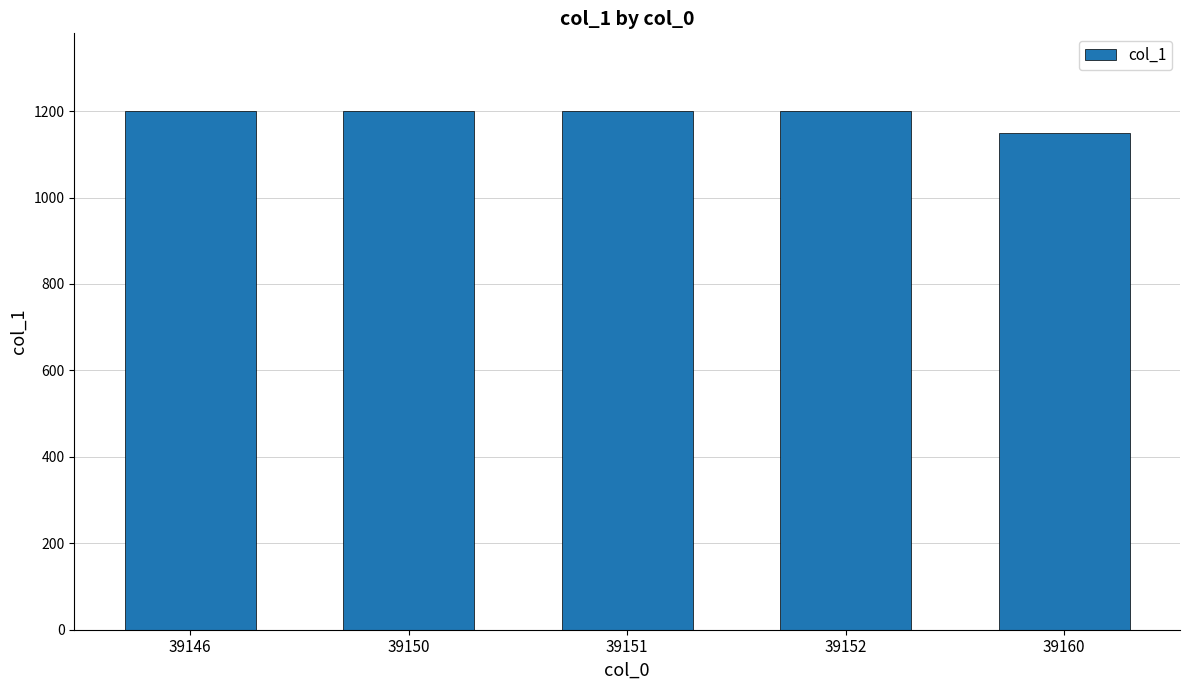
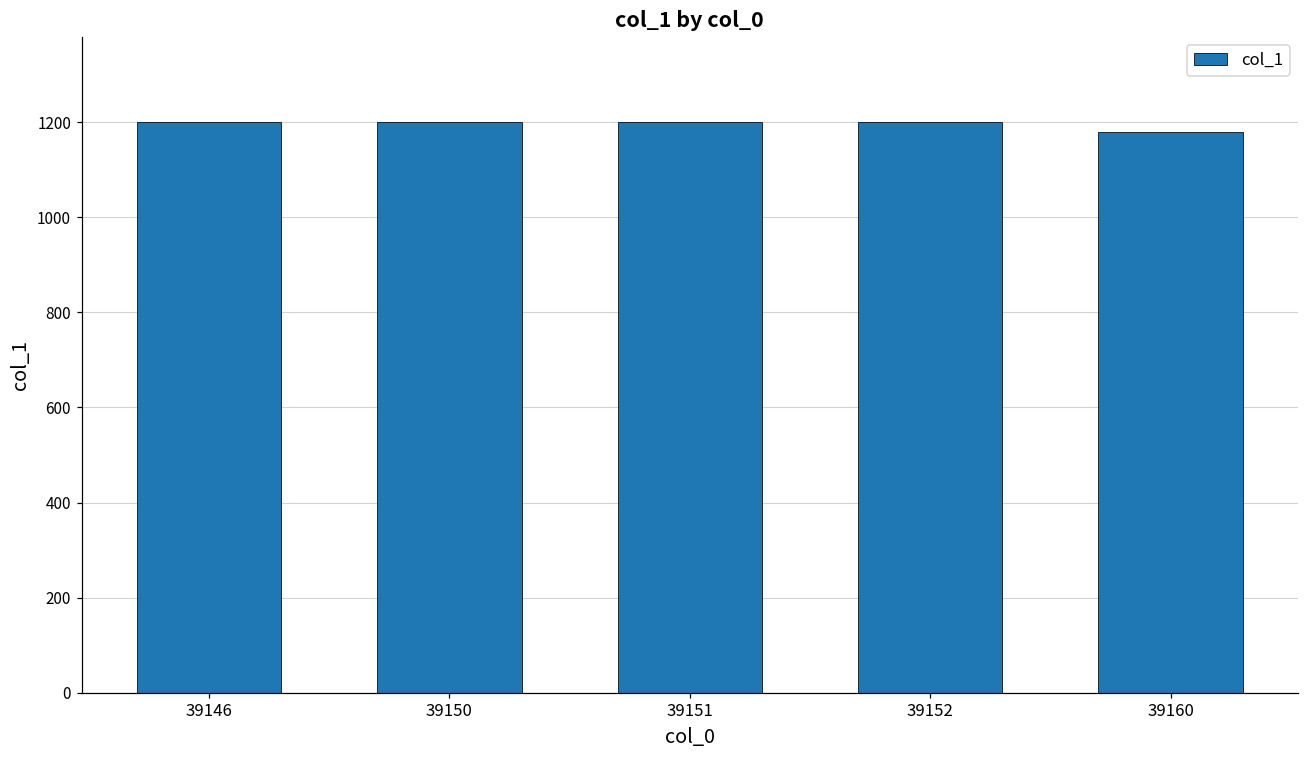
39160: 1150 -> 1180
